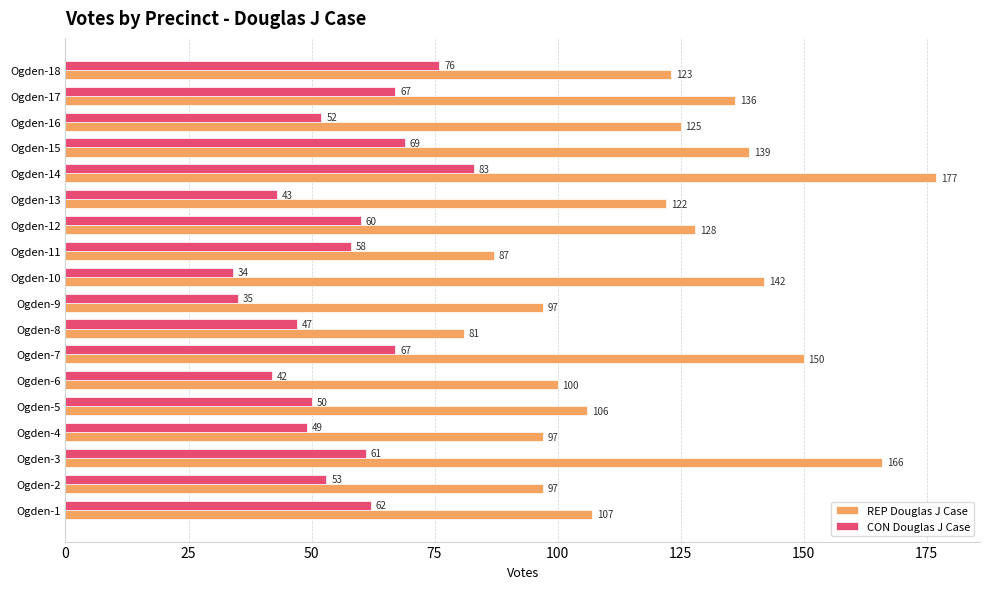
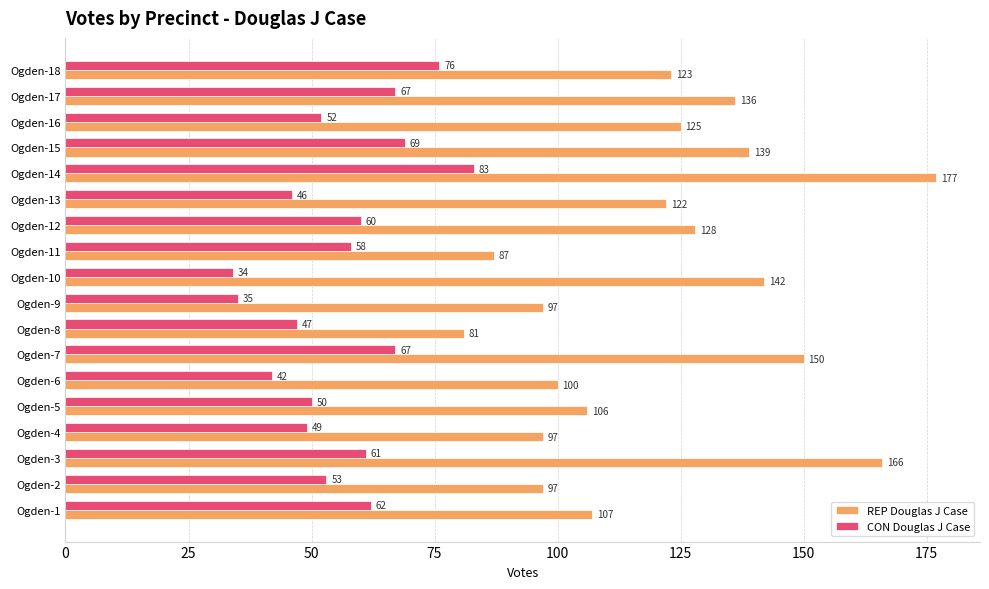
CON Douglas J Case, Ogden-13: 43 -> 46
